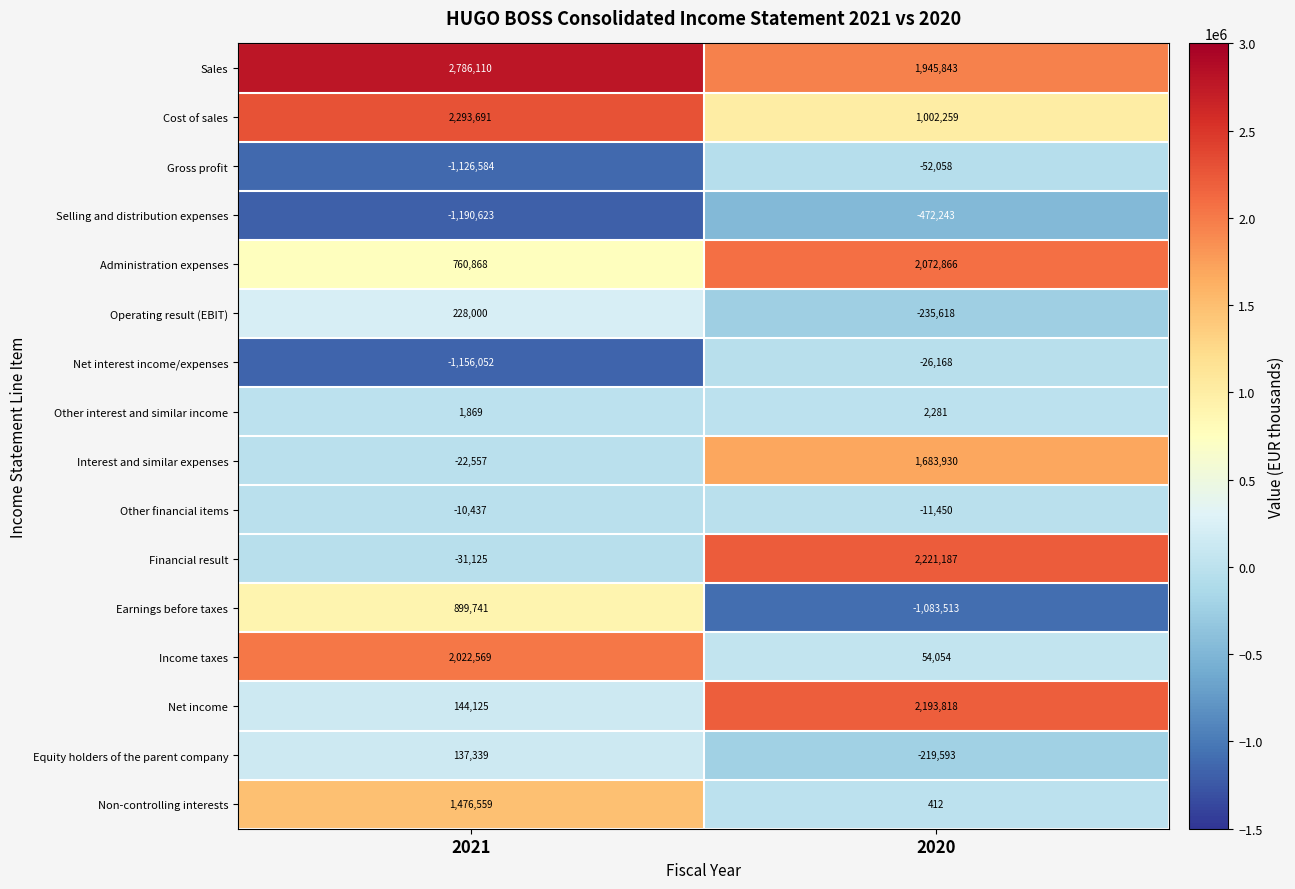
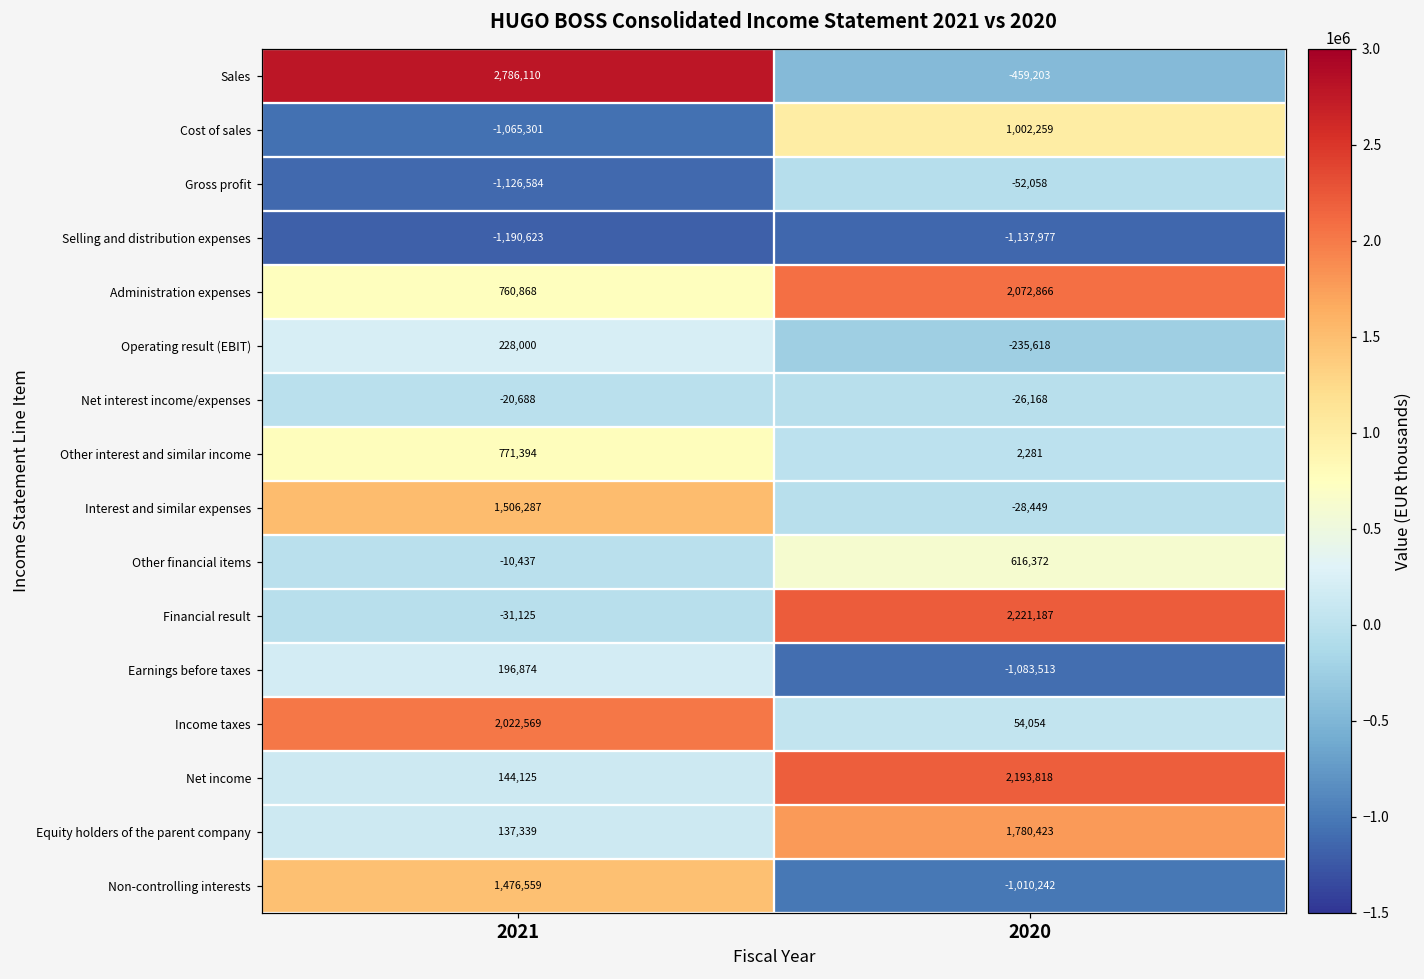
Sales, 2020: 1,945,843 -> -459,203
Cost of sales, 2021: 2,293,691 -> -1,065,301
Selling and distribution expenses, 2020: -472,243 -> -1,137,977
Net interest income/expenses, 2021: -1,156,052 -> -20,688
Other interest and similar income, 2021: 1,869 -> 771,394
Interest and similar expenses, 2021: -22,557 -> 1,506,287
Interest and similar expenses, 2020: 1,683,930 -> -28,449
Other financial items, 2020: -11,450 -> 616,372
Earnings before taxes, 2021: 899,741 -> 196,874
Equity holders of the parent company, 2020: -219,593 -> 1,780,423
Non-controlling interests, 2020: 412 -> -1,010,242
